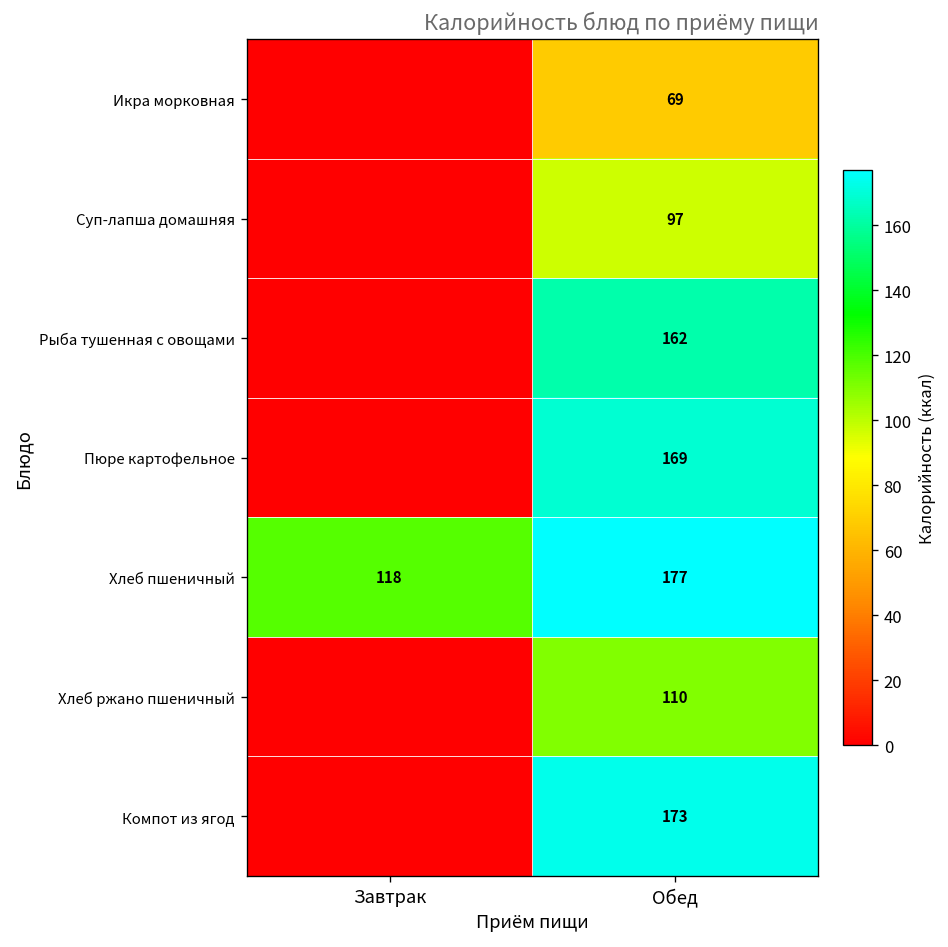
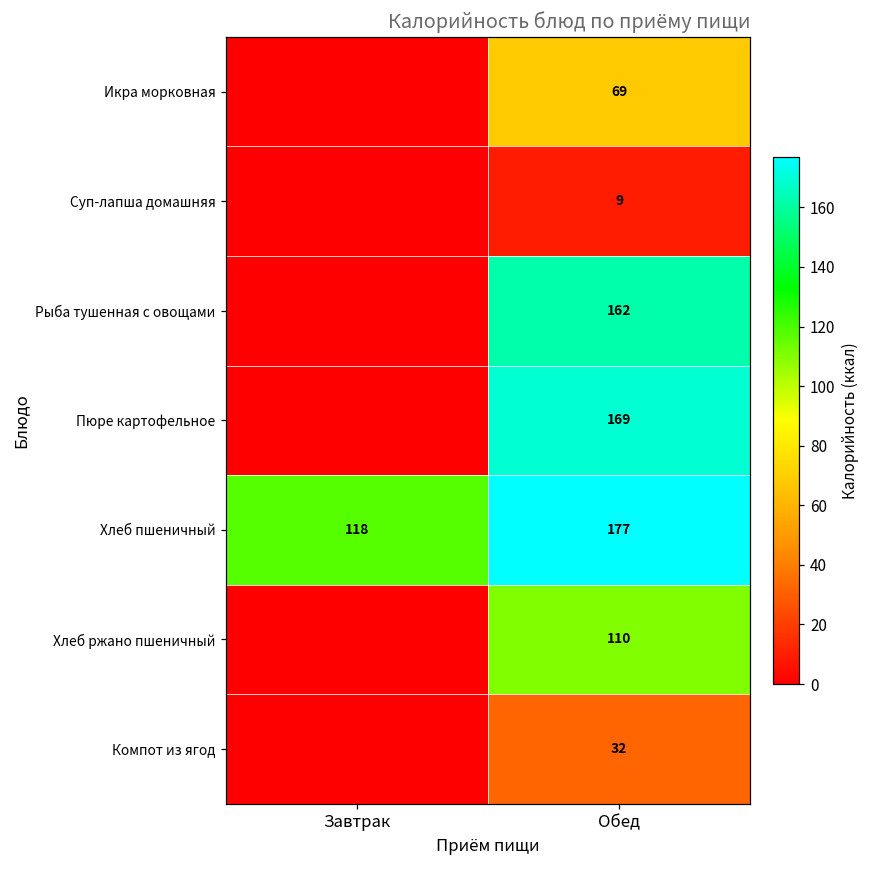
Суп-лапша домашняя, Обед: 97 -> 9
Компот из ягод, Обед: 173 -> 32
